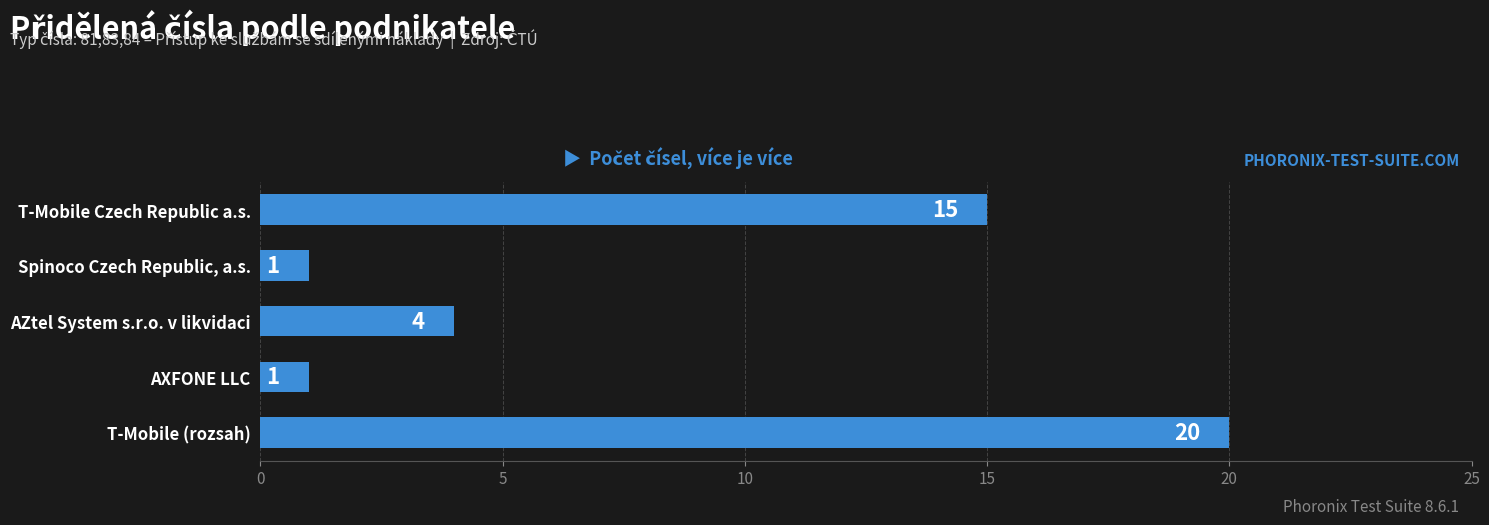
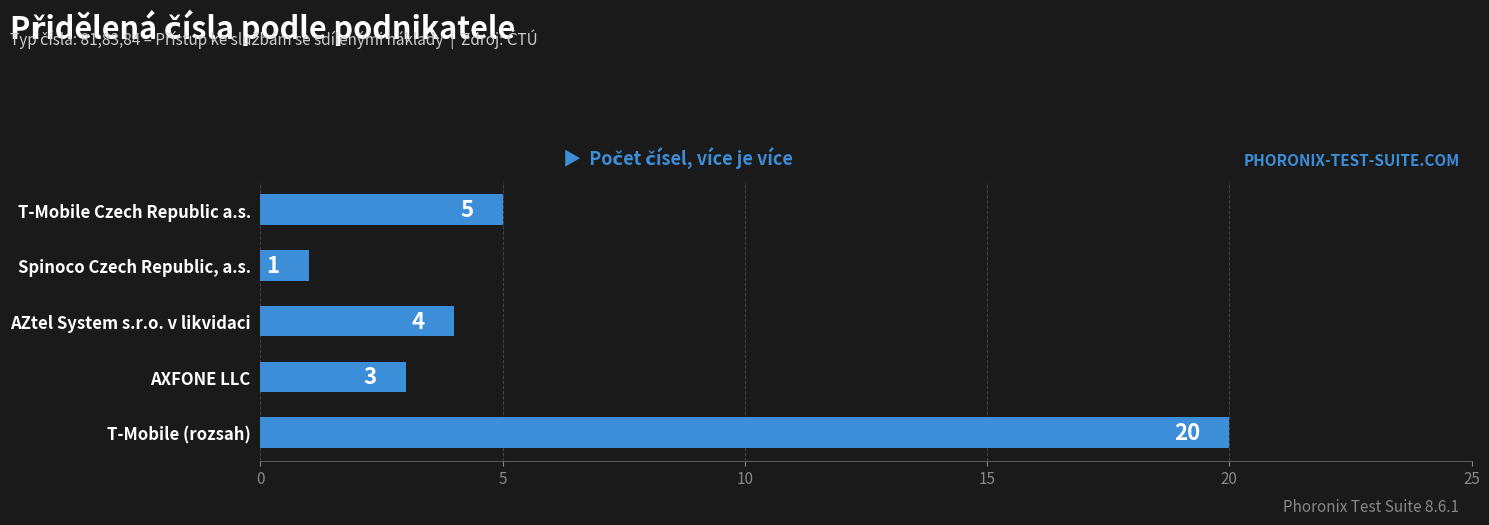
T-Mobile Czech Republic a.s.: 15 -> 5
AXFONE LLC: 1 -> 3
